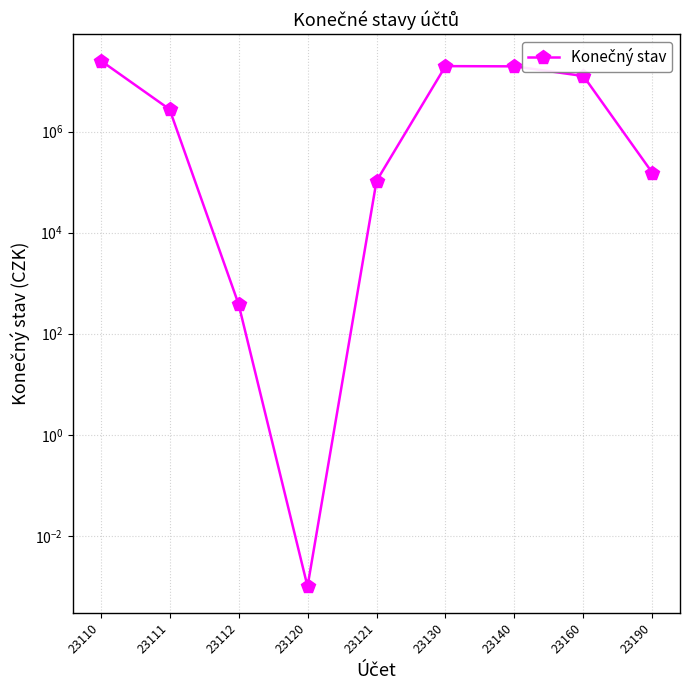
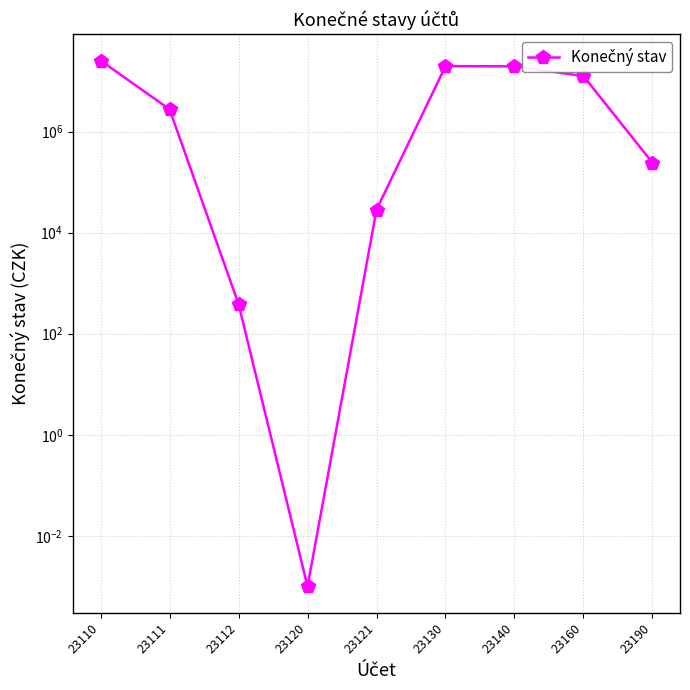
23121: 110000 -> 30000
23190: 150000 -> 200000
